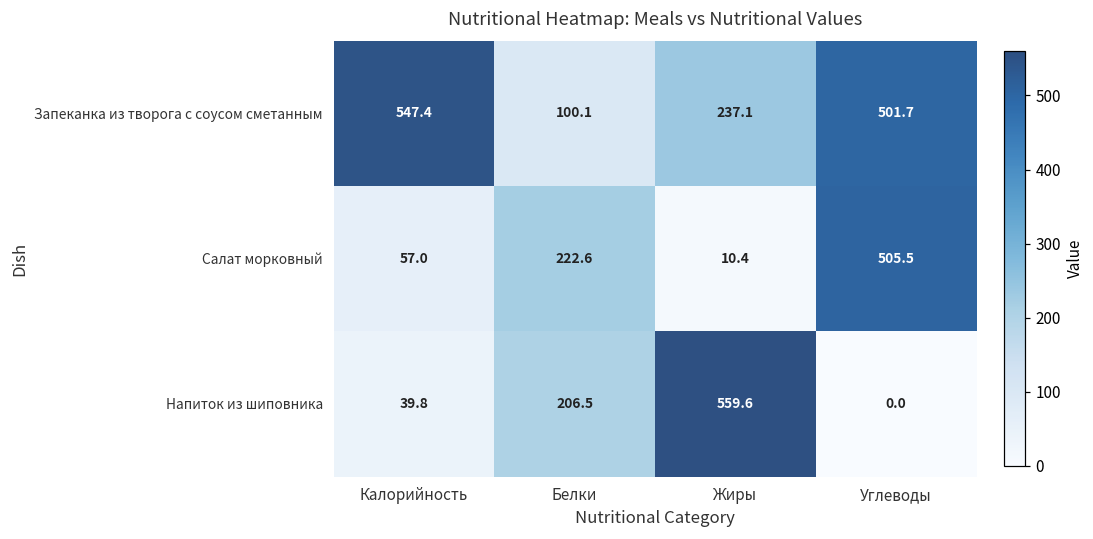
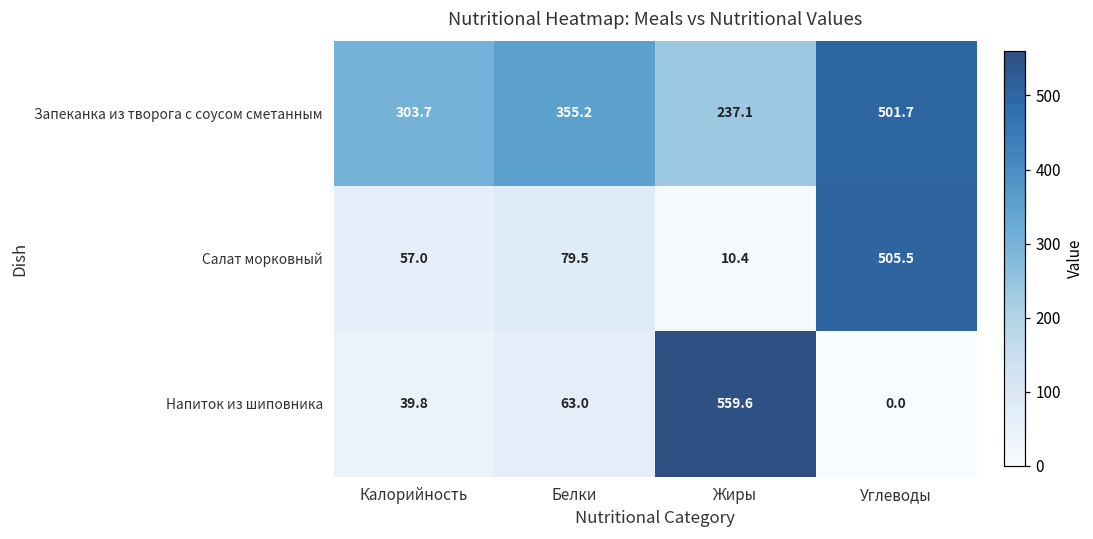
Запеканка из творога с соусом сметанным, Калорийность: 547.4 -> 303.7
Запеканка из творога с соусом сметанным, Белки: 100.1 -> 355.2
Салат морковный, Белки: 222.6 -> 79.5
Напиток из шиповника, Белки: 206.5 -> 63.0
